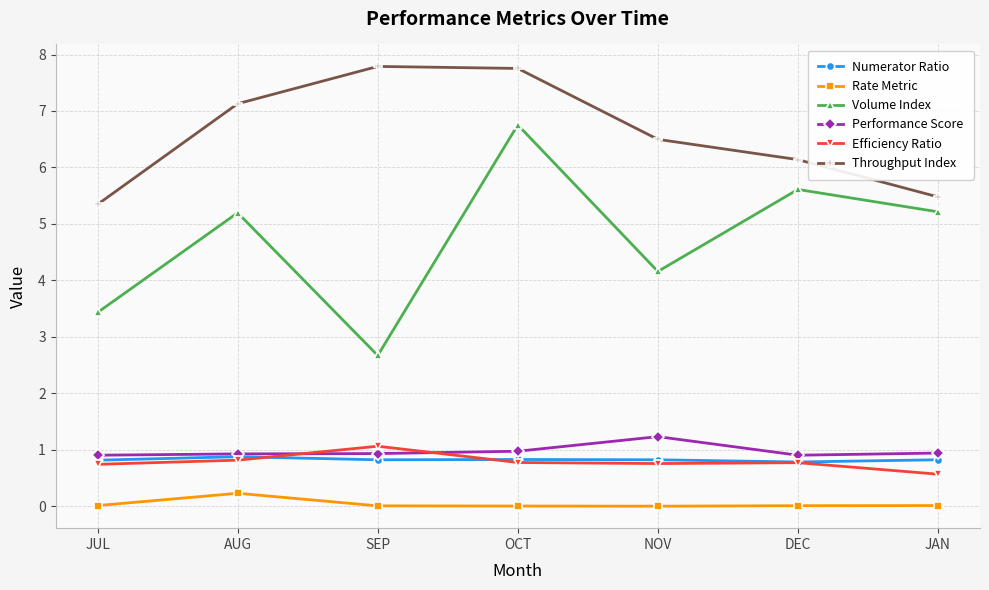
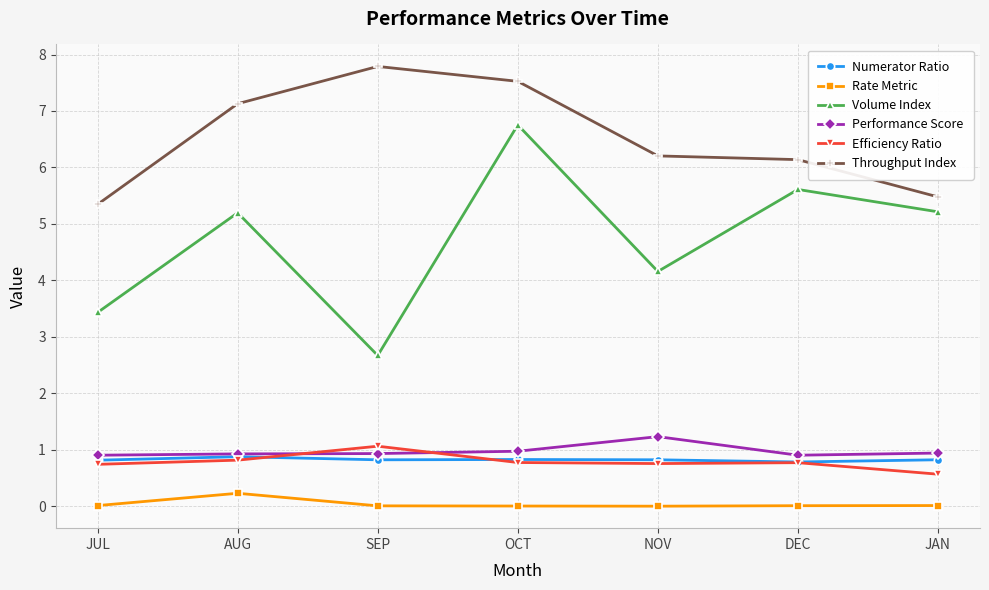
Throughput Index, OCT: 7.8 -> 7.5
Throughput Index, NOV: 6.5 -> 6.2
